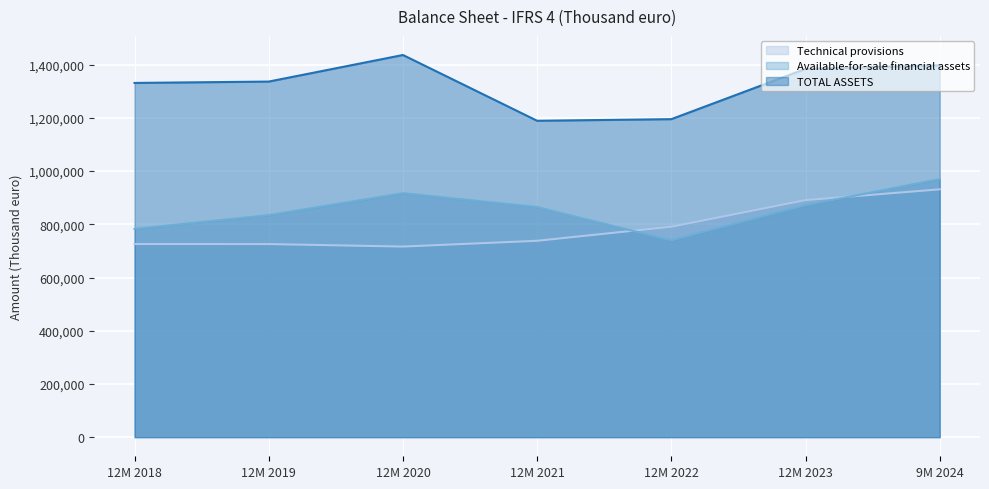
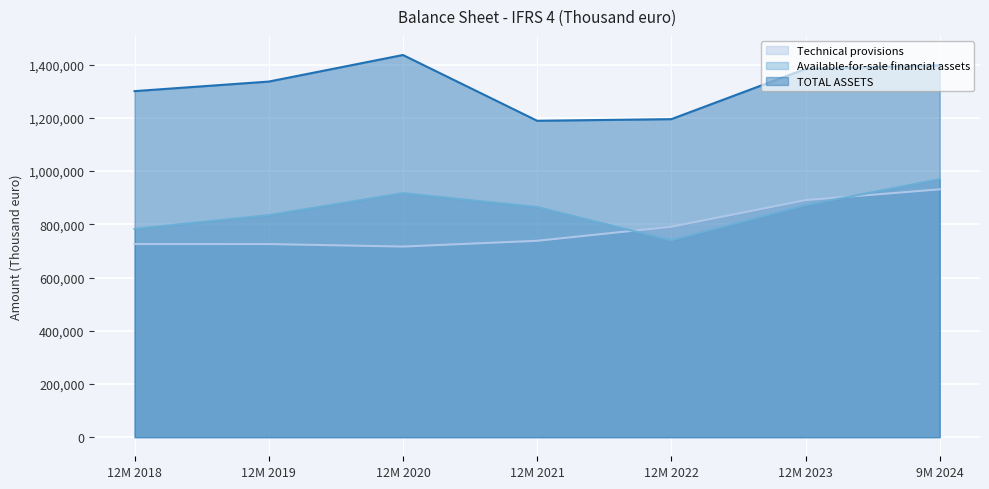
TOTAL ASSETS, 12M 2018: 1,330,000 -> 1,300,000
